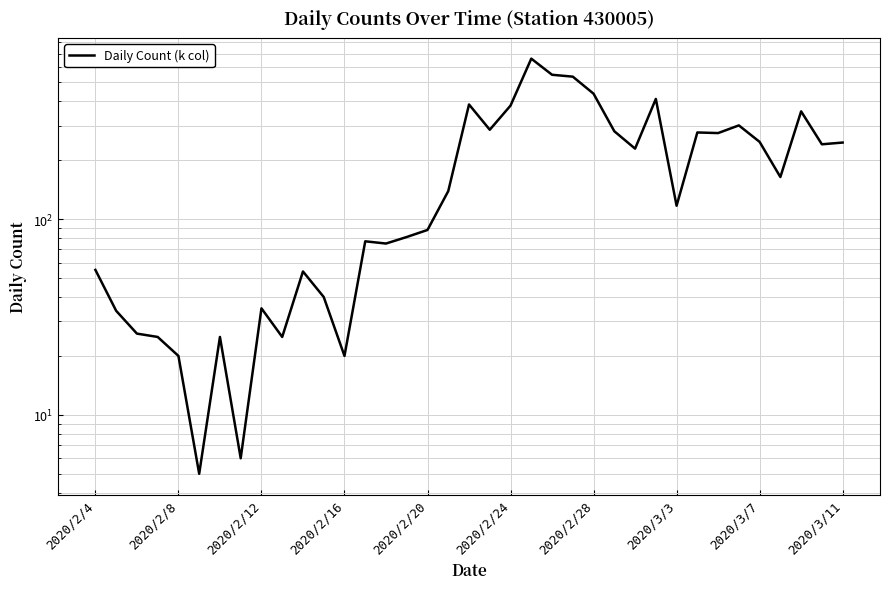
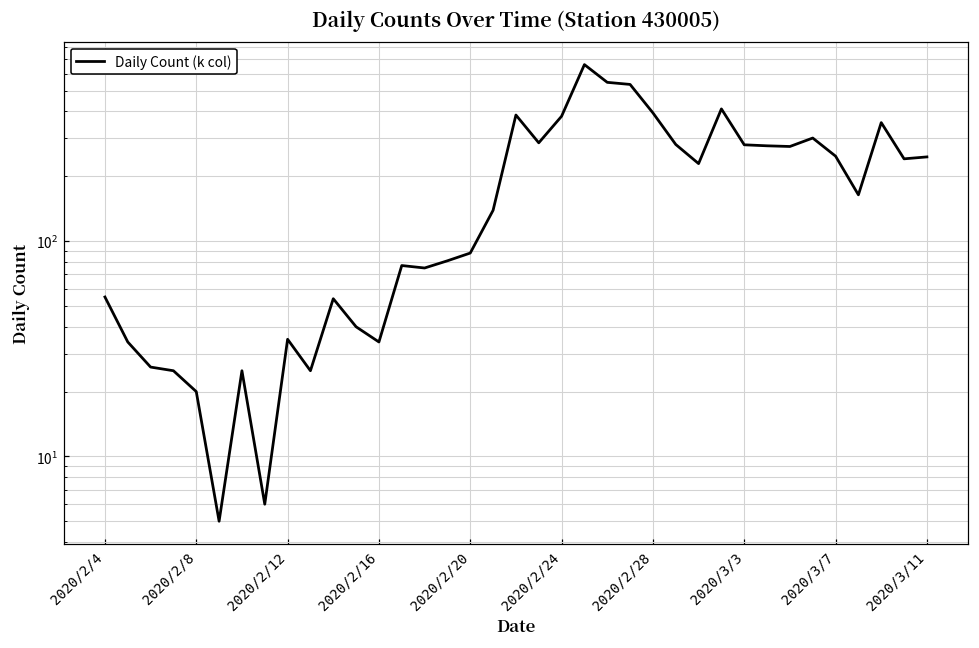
2020/2/16: 20 -> 34
2020/2/28: 440 -> 390
2020/3/3: 120 -> 280
